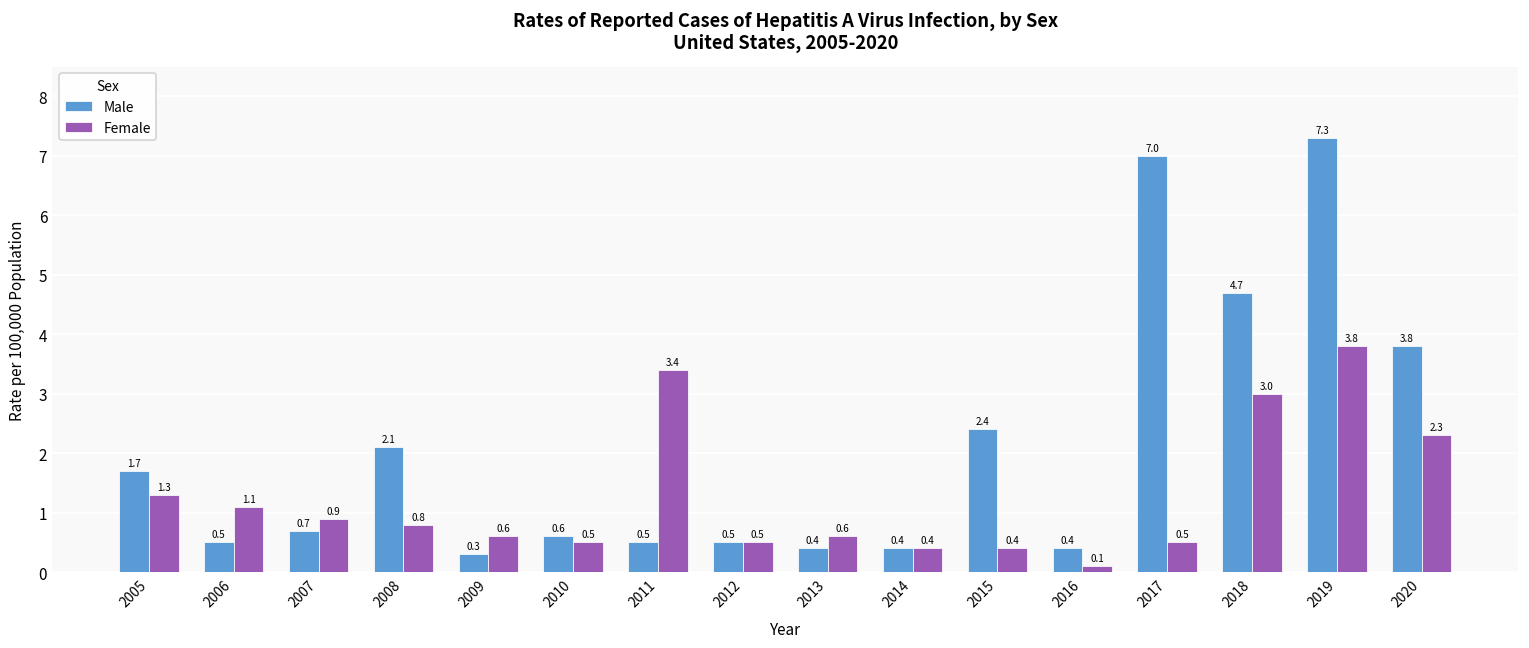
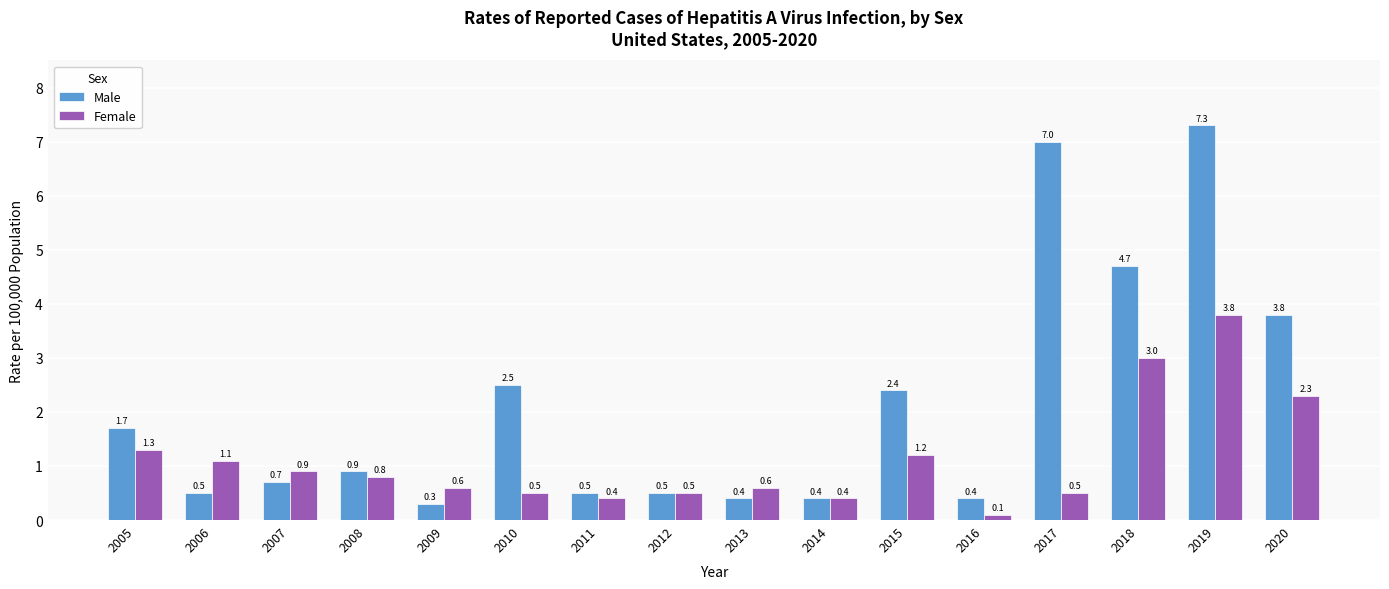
Male, 2008: 2.1 -> 0.9
Male, 2010: 0.6 -> 2.5
Female, 2011: 3.4 -> 0.4
Female, 2015: 0.4 -> 1.2
